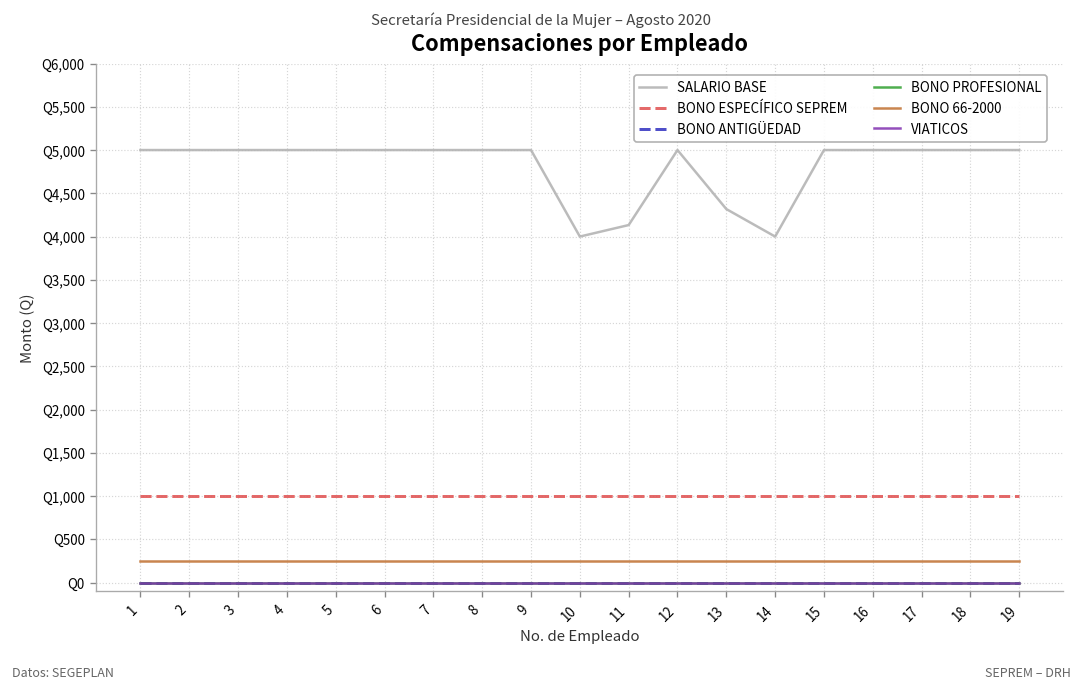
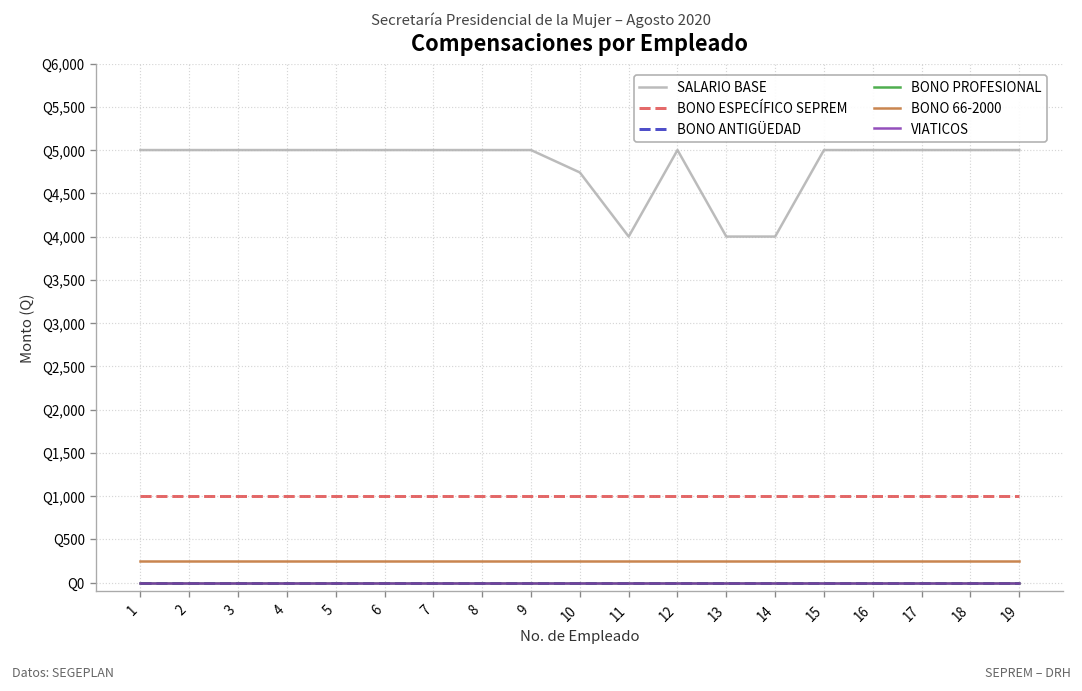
SALARIO BASE, 10: Q4,000 -> Q4,700
SALARIO BASE, 11: Q4,100 -> Q4,000
SALARIO BASE, 13: Q4,300 -> Q4,000
